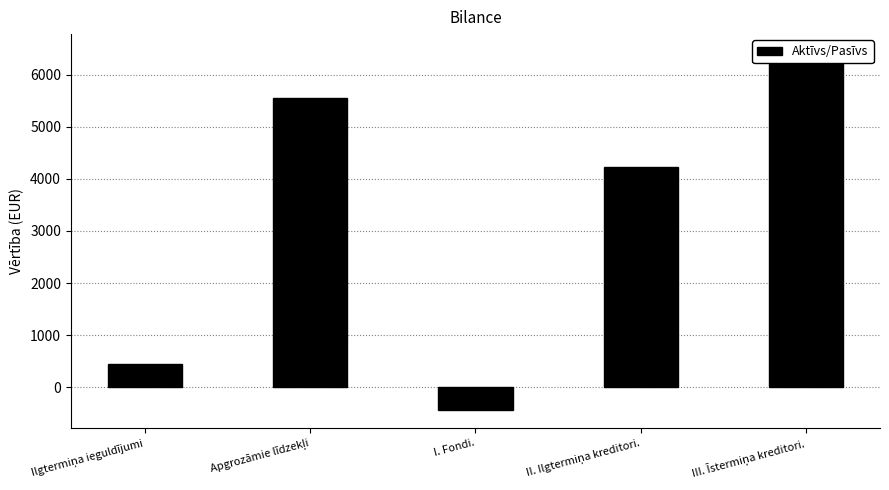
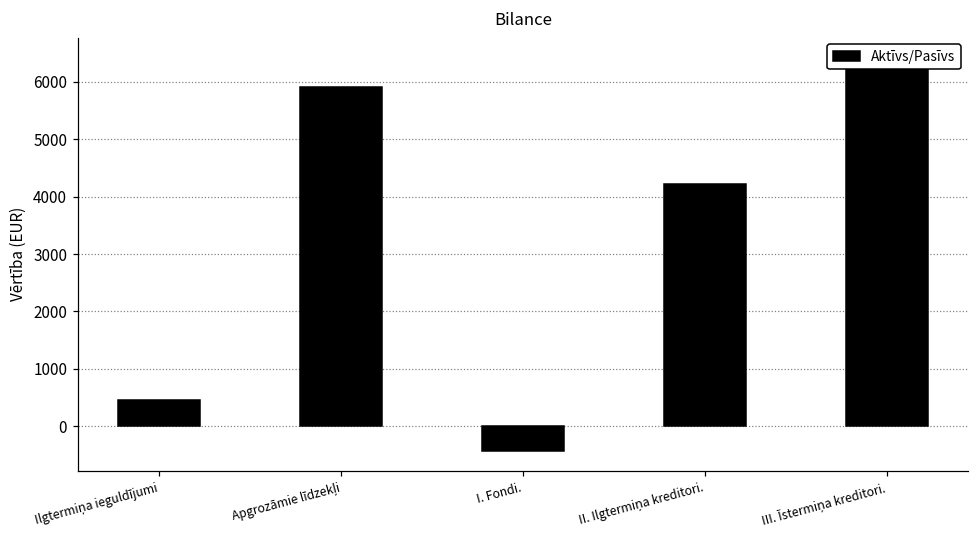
Apgrozāmie līdzekļi: 5500 -> 5900
